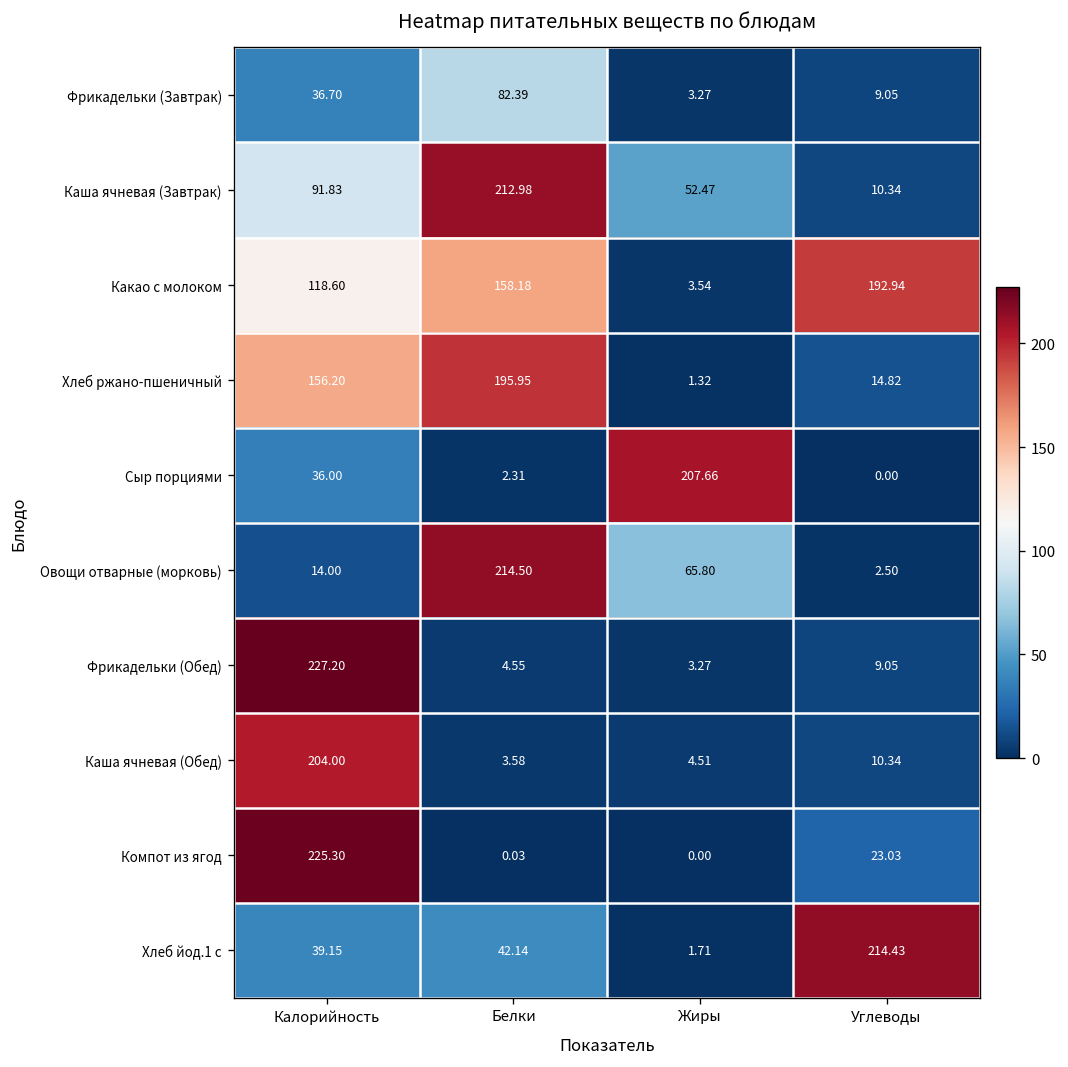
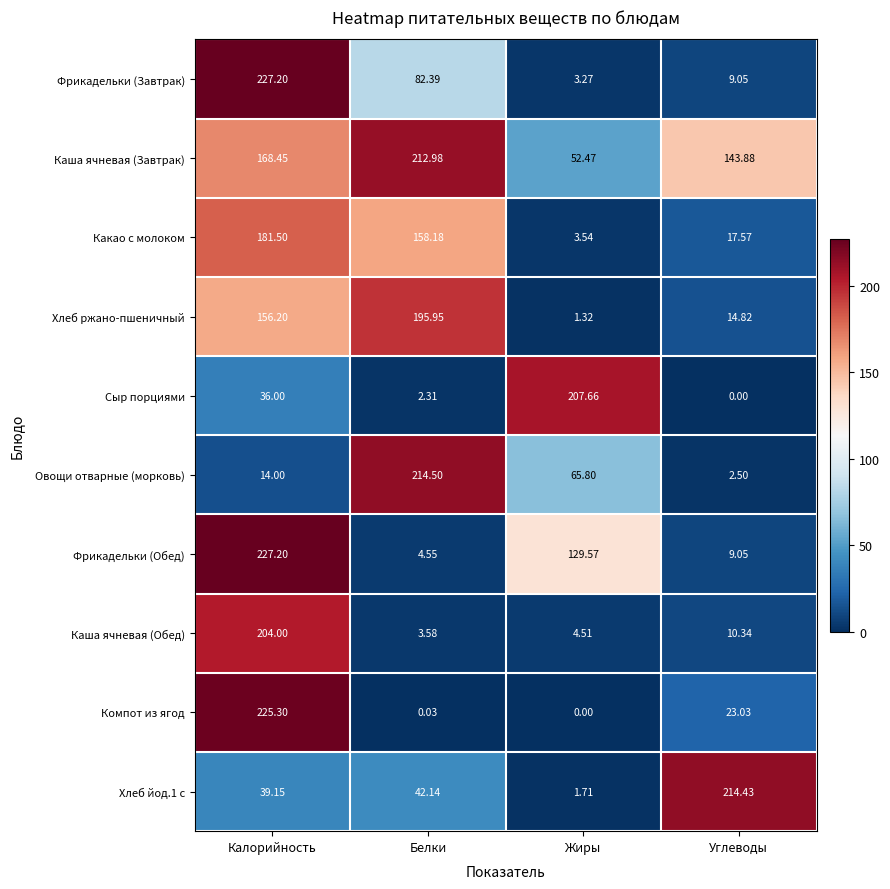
Фрикадельки (Завтрак), Калорийность: 36.70 -> 227.20
Каша ячневая (Завтрак), Калорийность: 91.83 -> 168.45
Каша ячневая (Завтрак), Углеводы: 10.34 -> 143.88
Какао с молоком, Калорийность: 118.60 -> 181.50
Какао с молоком, Углеводы: 192.94 -> 17.57
Фрикадельки (Обед), Жиры: 3.27 -> 129.57
